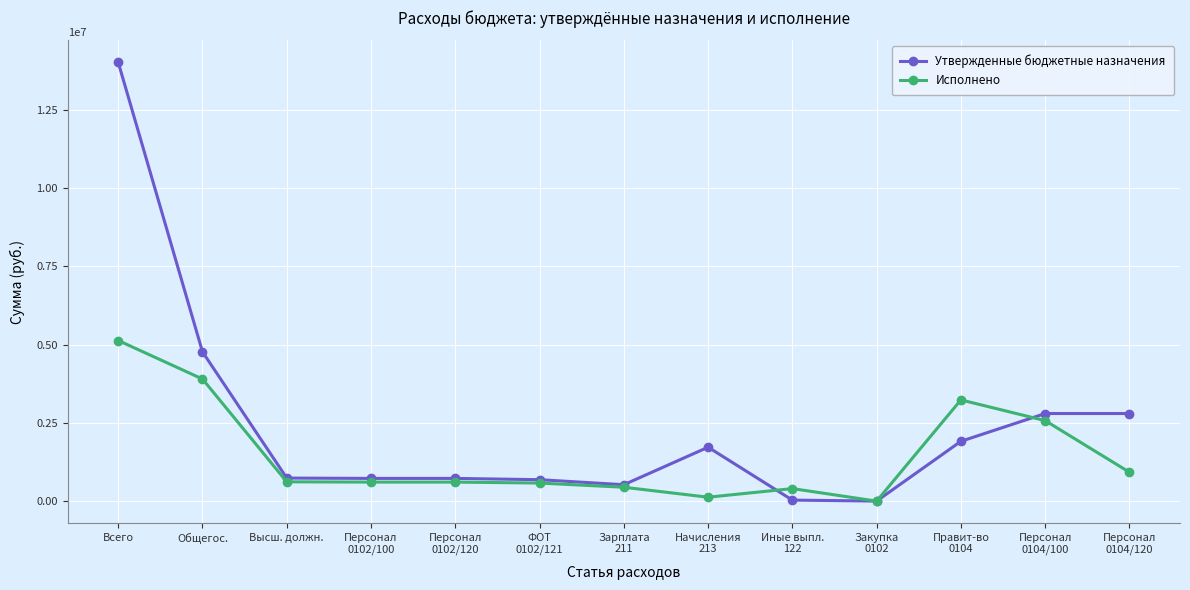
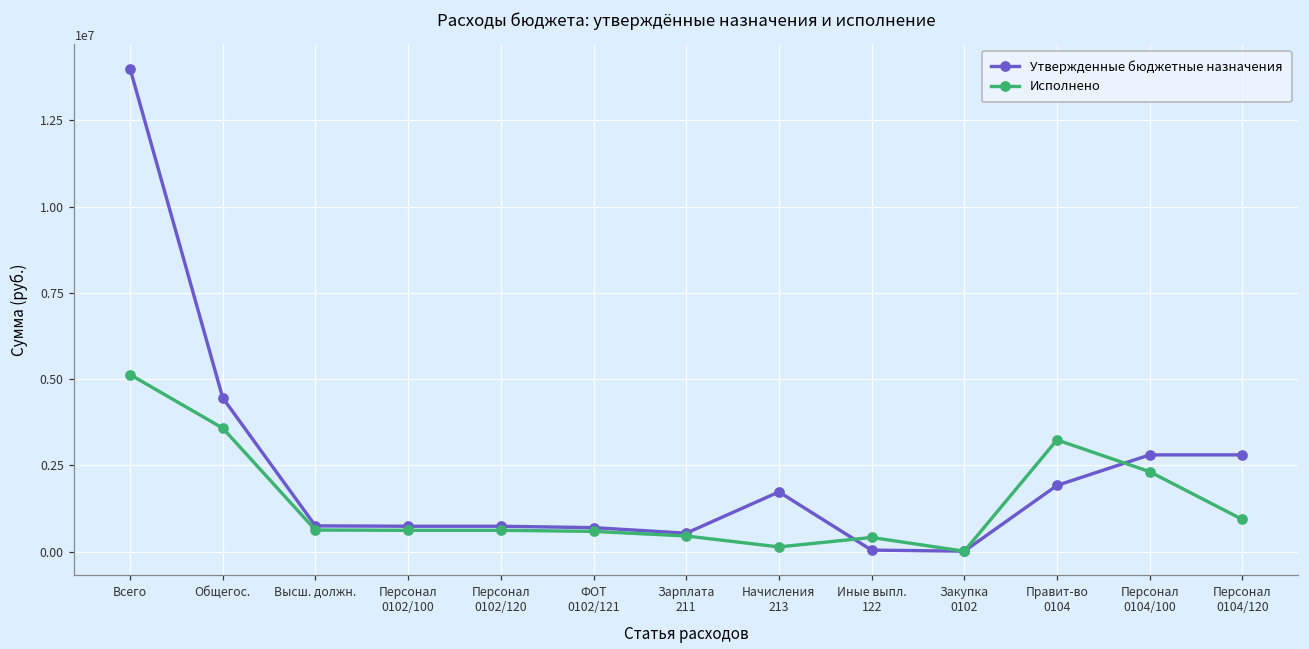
Утвержденные бюджетные назначения, Общегос.: 4800000 -> 4500000
Исполнено, Общегос.: 3900000 -> 3600000
Исполнено, Персонал 0104/100: 2600000 -> 2300000
